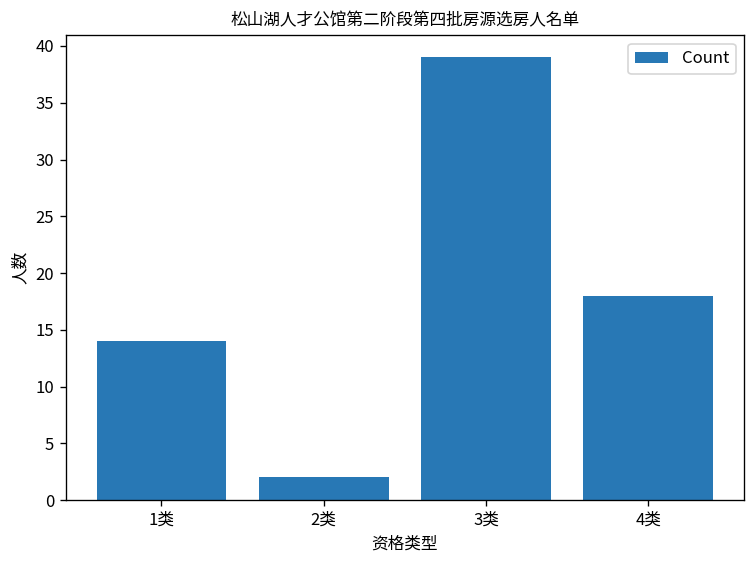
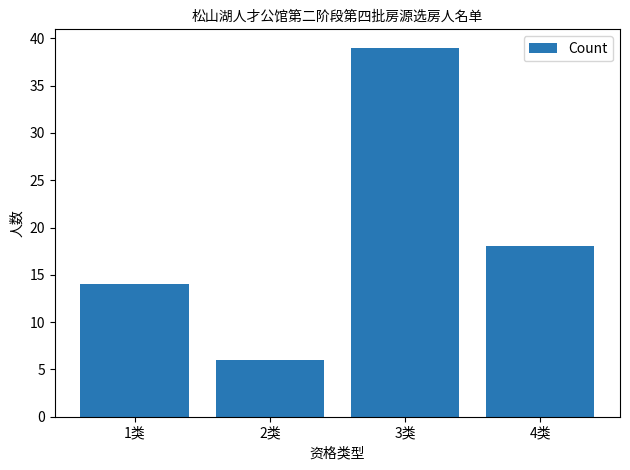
2类: 2 -> 6
